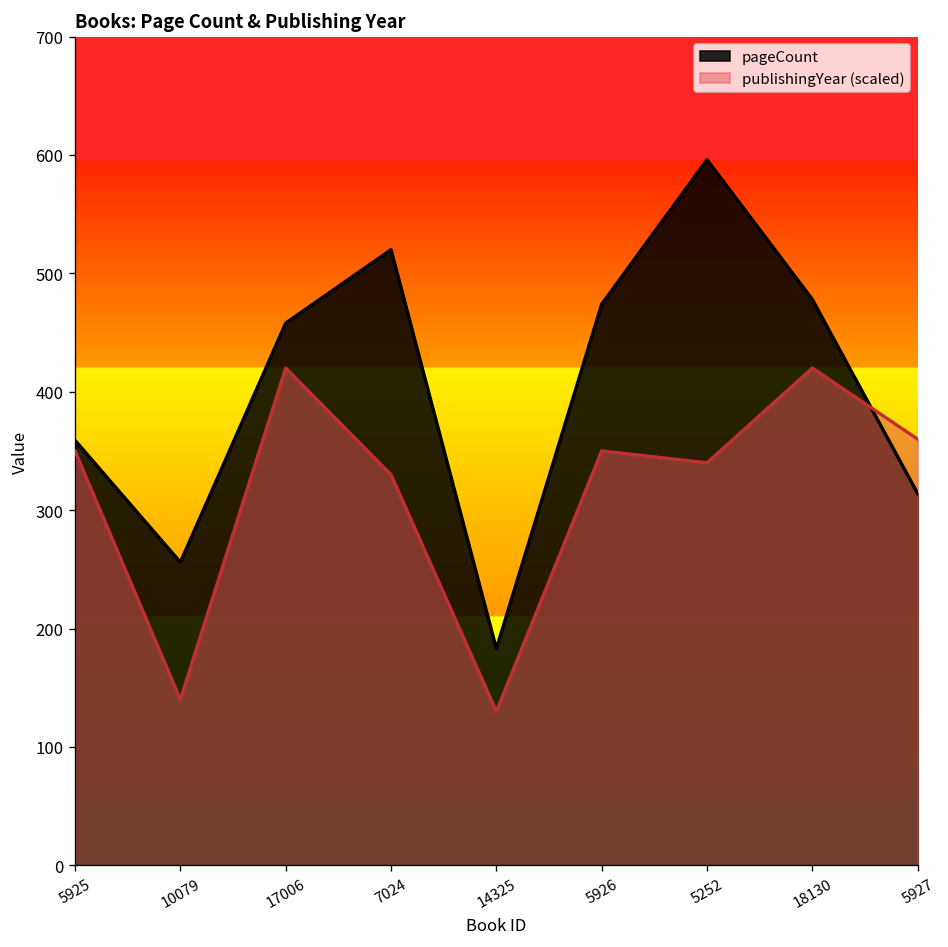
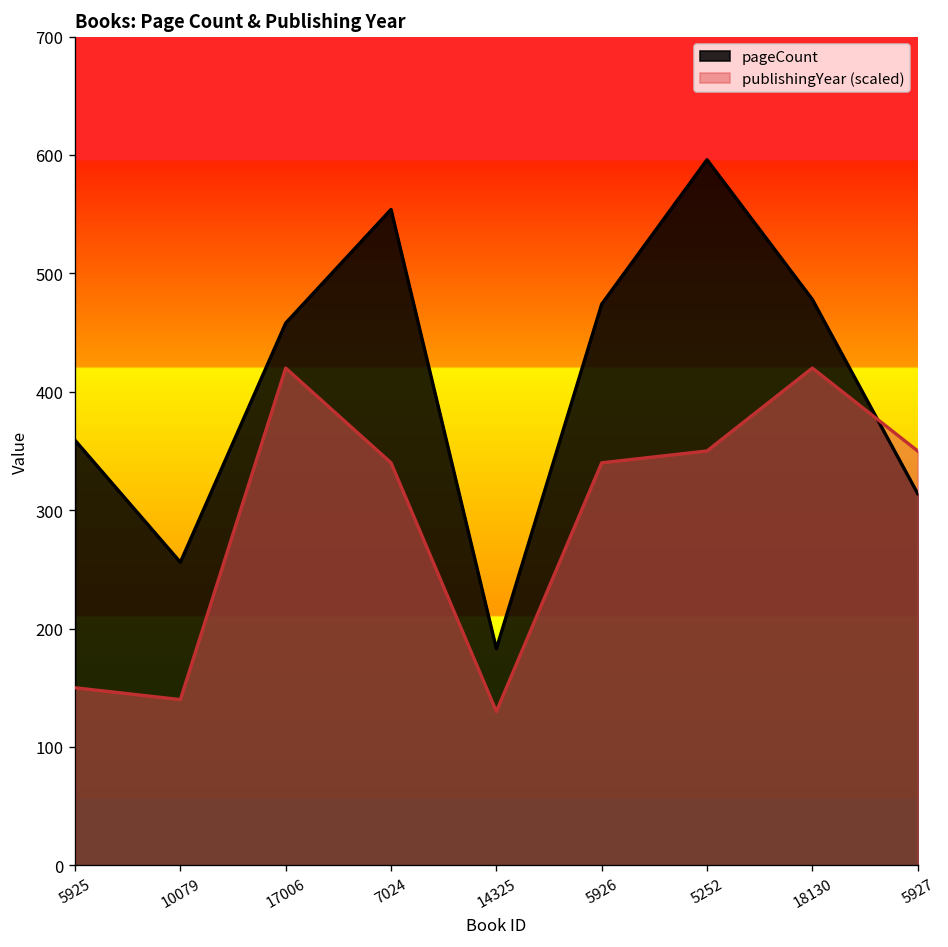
publishingYear (scaled), 5925: 350 -> 150
pageCount, 7024: 520 -> 550
publishingYear (scaled), 7024: 330 -> 340
publishingYear (scaled), 5926: 350 -> 340
publishingYear (scaled), 5252: 340 -> 350
publishingYear (scaled), 5927: 360 -> 350
